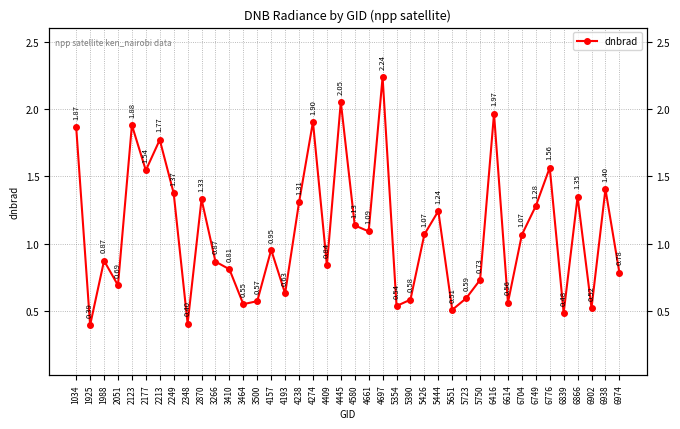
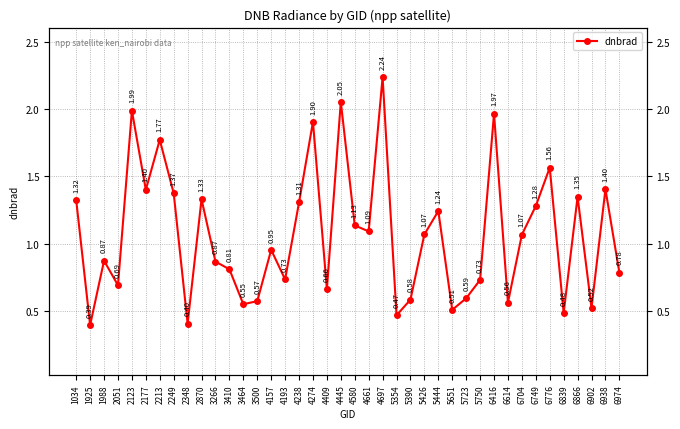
1034: 1.87 -> 1.32
2123: 1.88 -> 1.99
2177: 1.54 -> 1.40
4193: 0.63 -> 0.73
4409: 0.84 -> 0.66
5354: 0.54 -> 0.47
